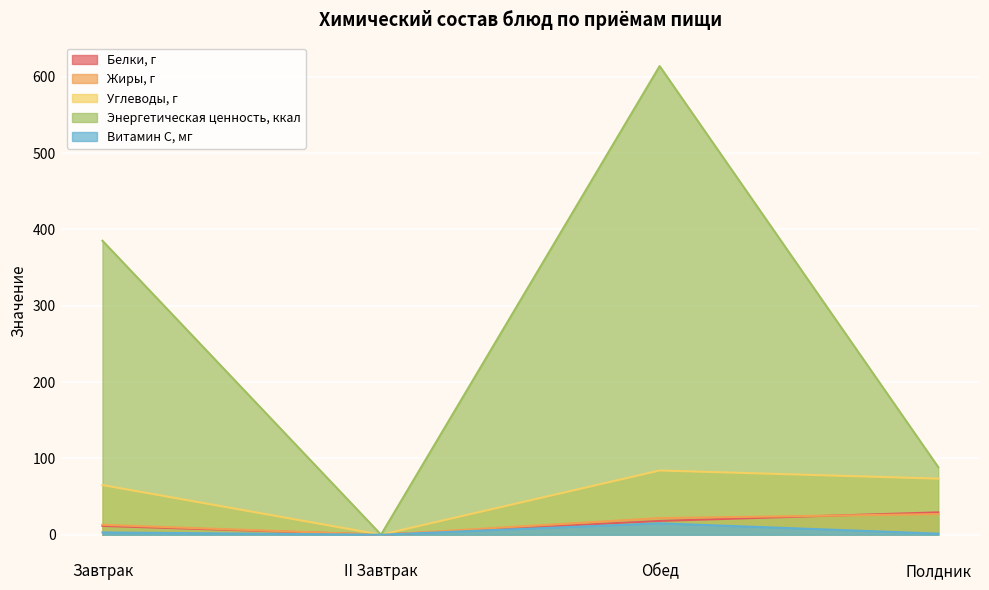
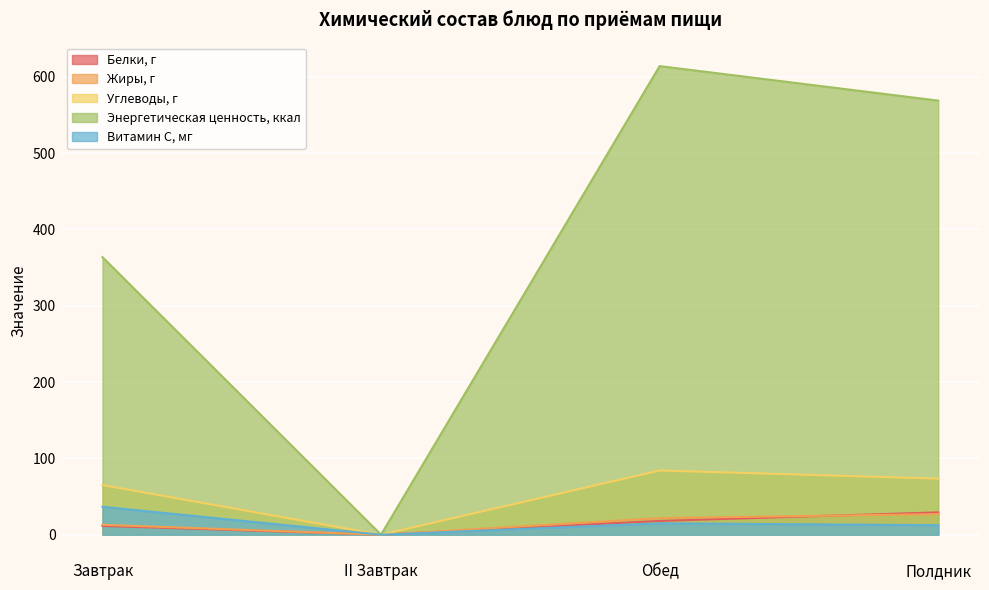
Энергетическая ценность, ккал, Завтрак: 390 -> 360
Витамин С, мг, Завтрак: 0 -> 40
Энергетическая ценность, ккал, Полдник: 90 -> 570
Витамин С, мг, Полдник: 0 -> 10
